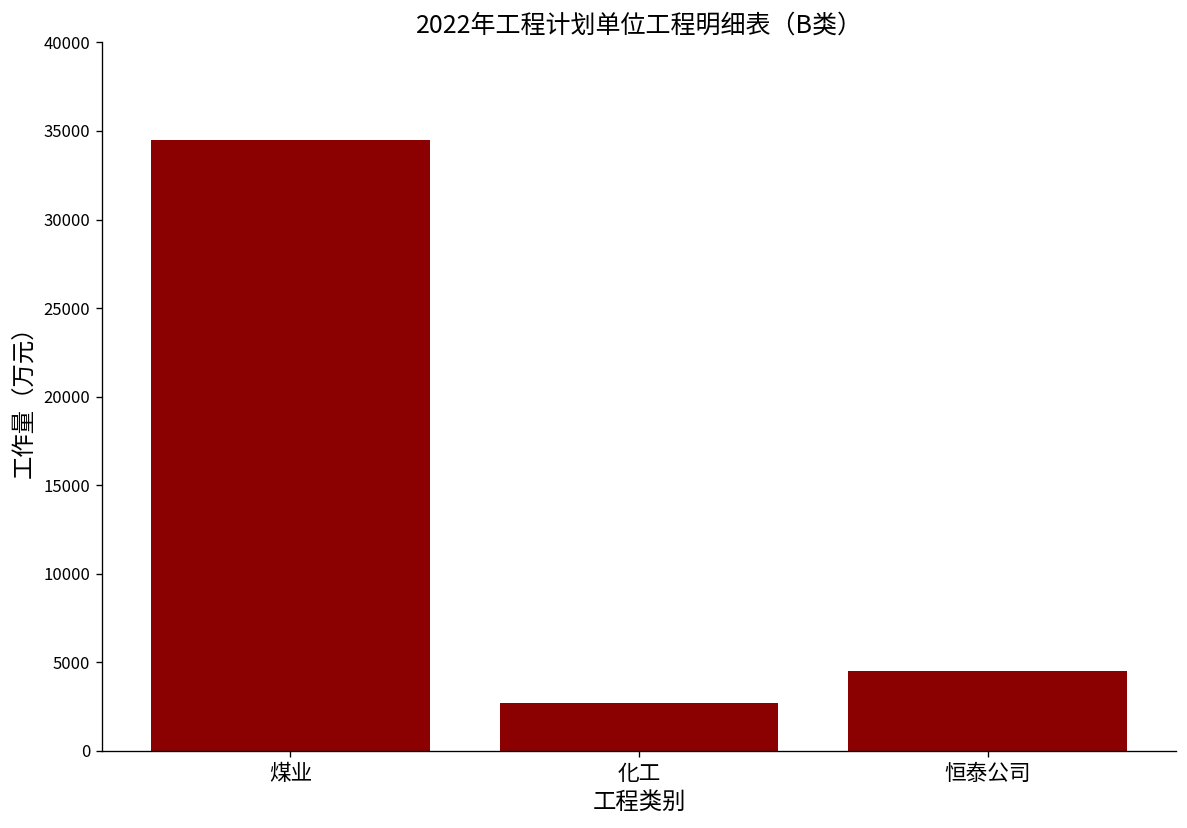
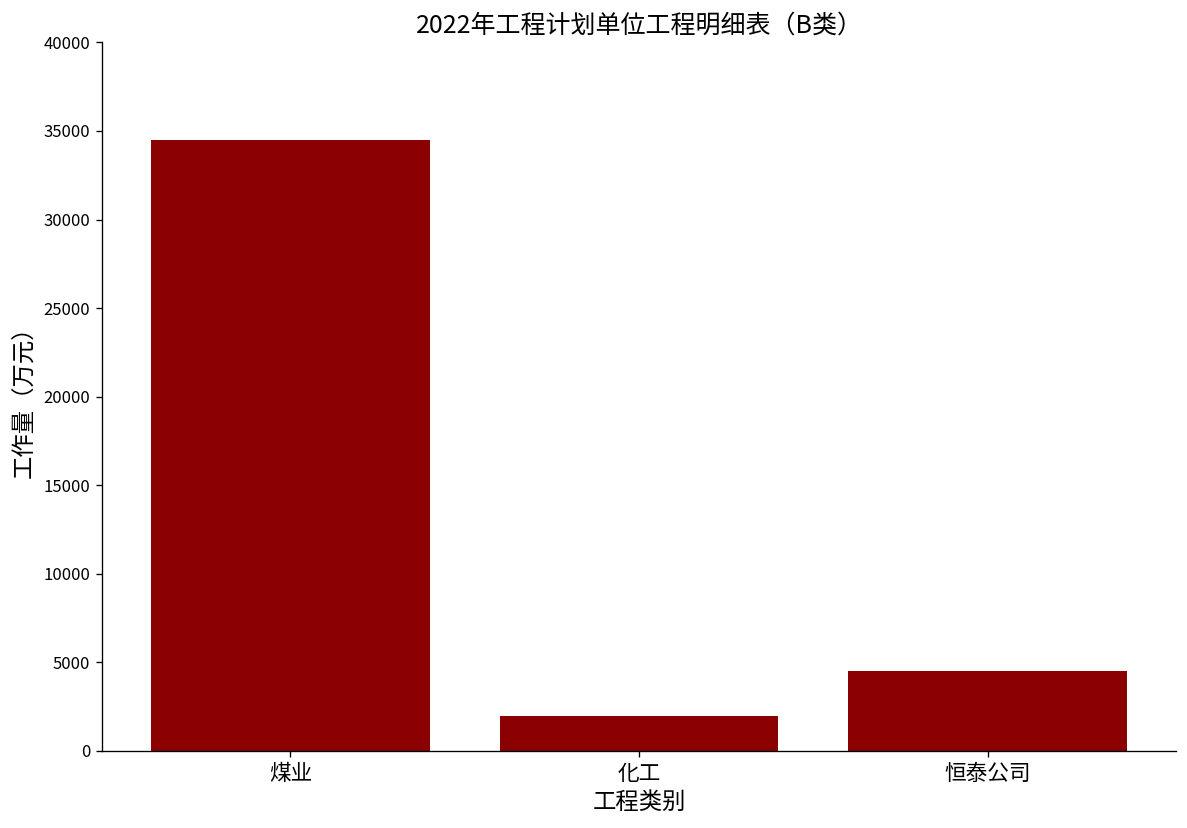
化工: 2700 -> 2000
